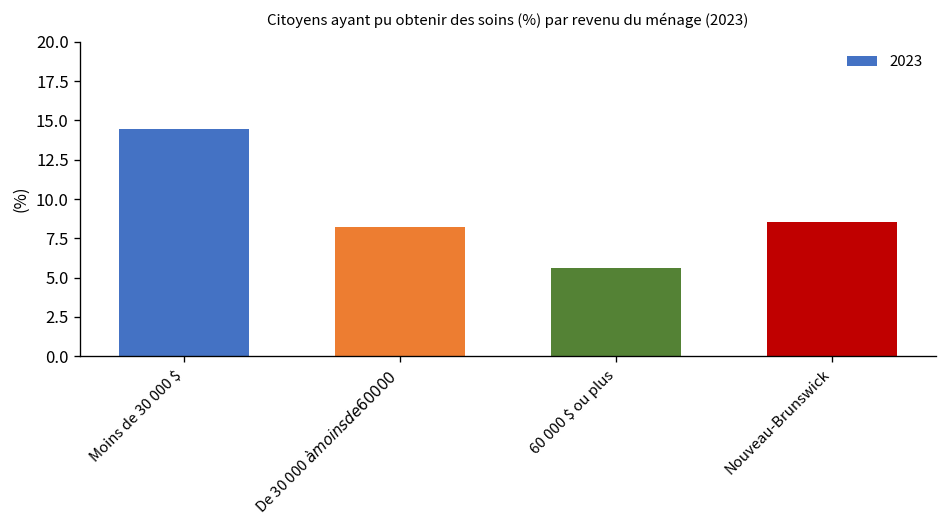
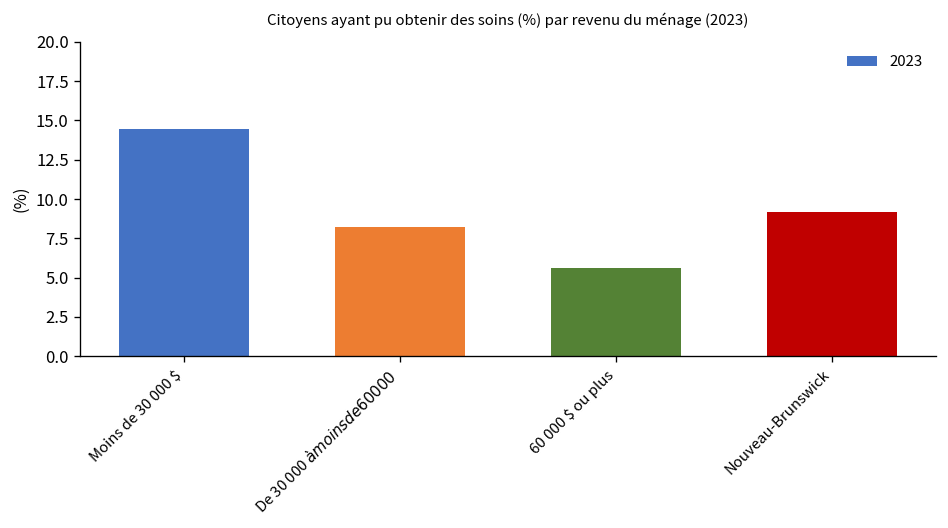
Nouveau-Brunswick: 8.6 -> 9.2
